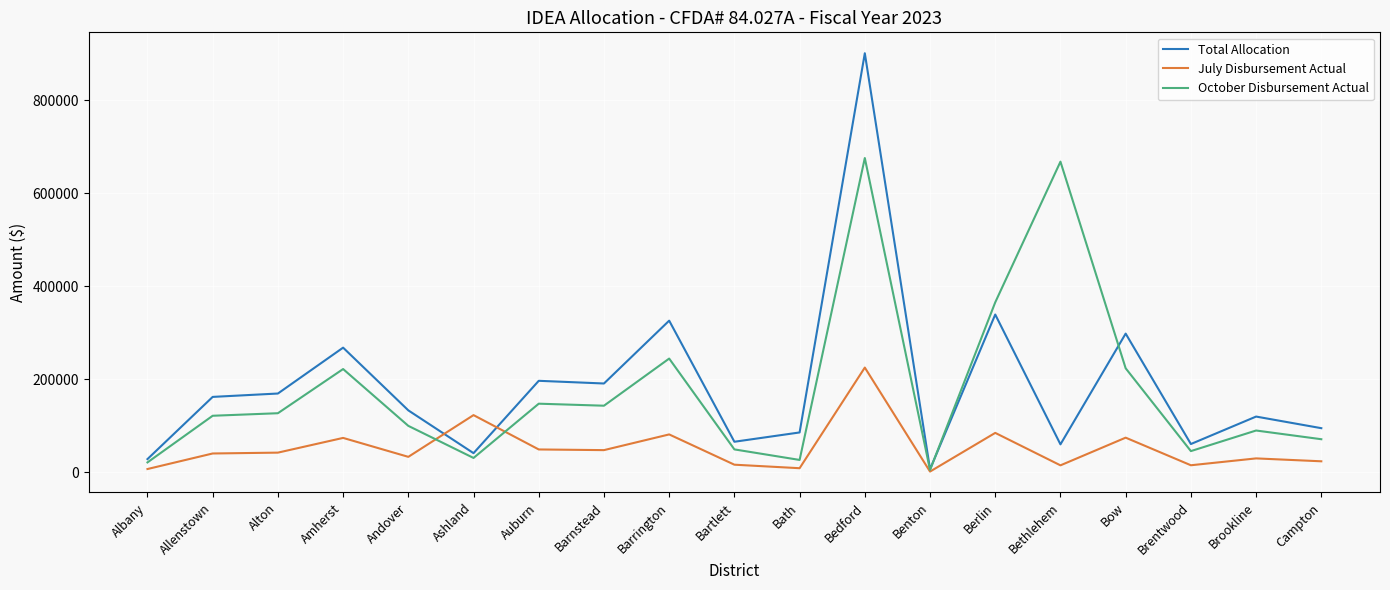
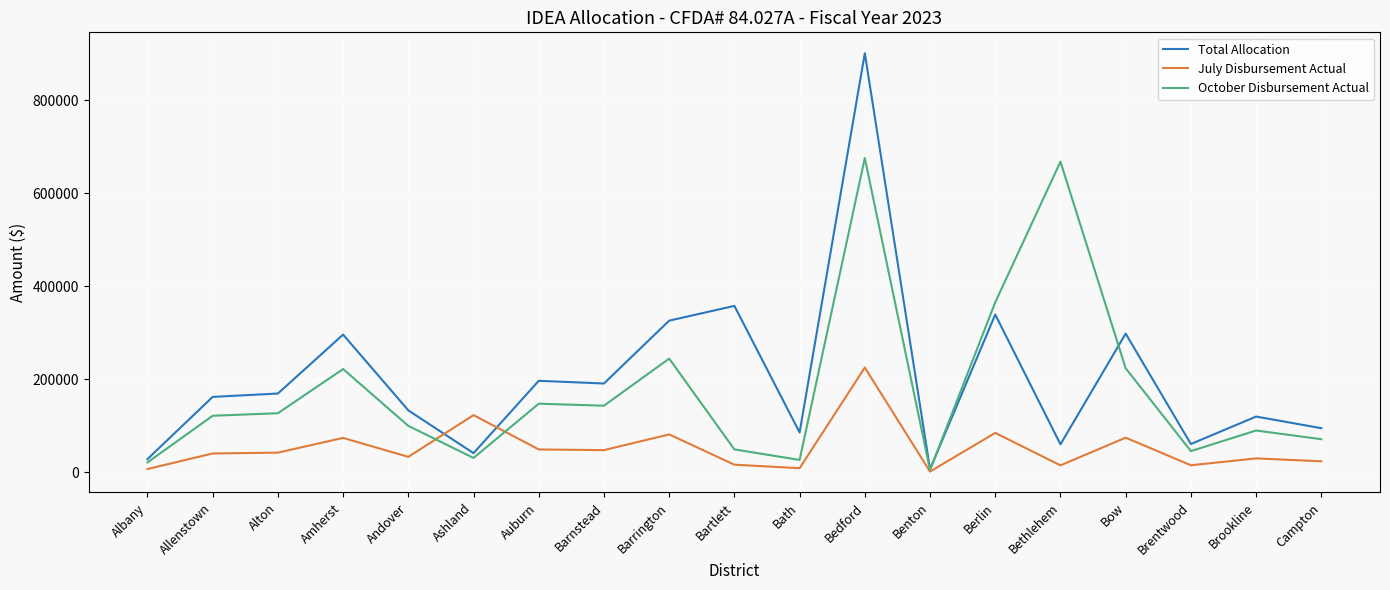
Total Allocation, Amherst: 270000 -> 300000
Total Allocation, Bartlett: 70000 -> 360000
